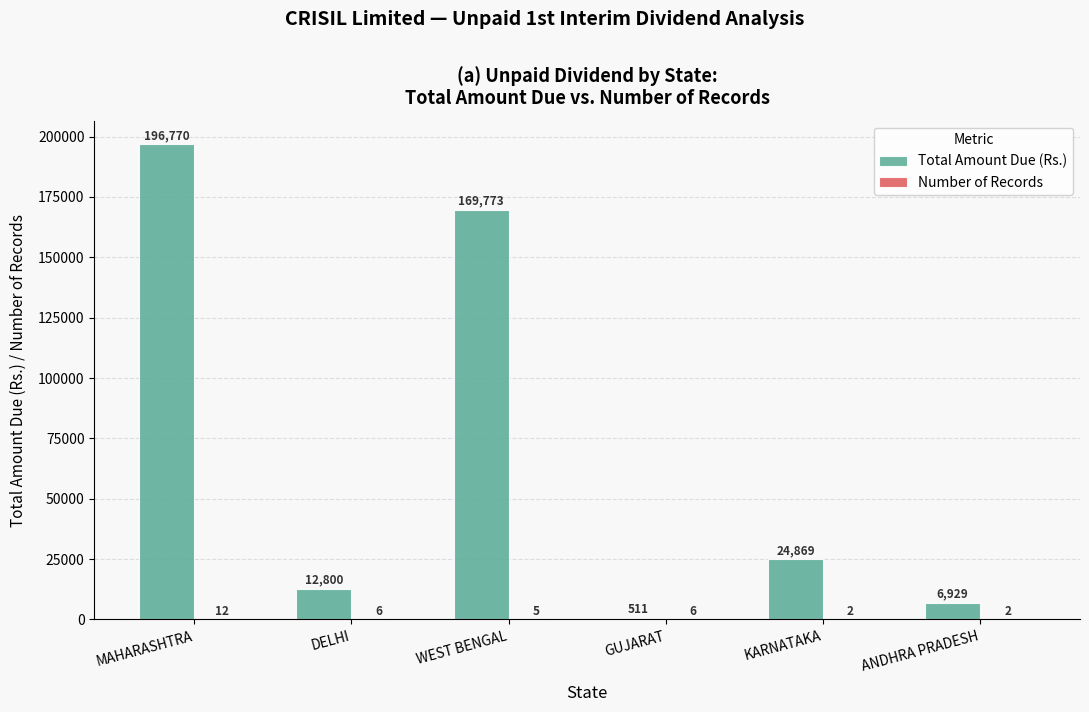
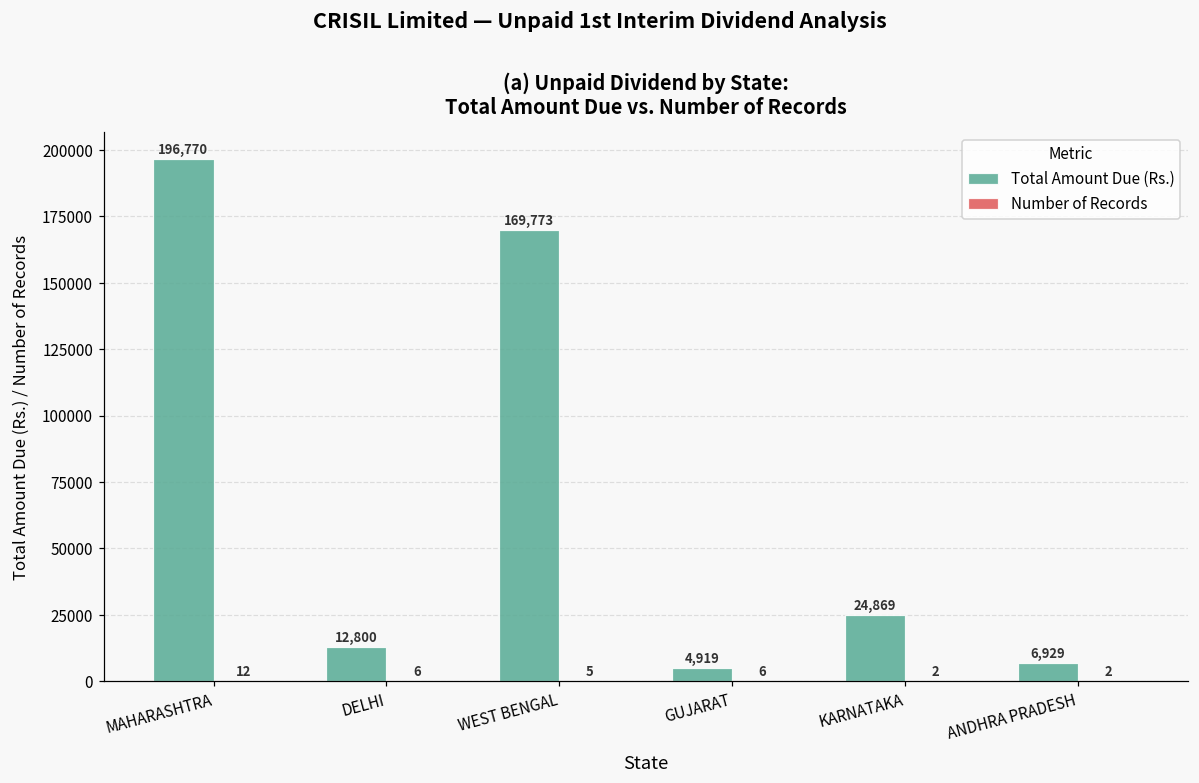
Total Amount Due (Rs.), GUJARAT: 511 -> 4,919
